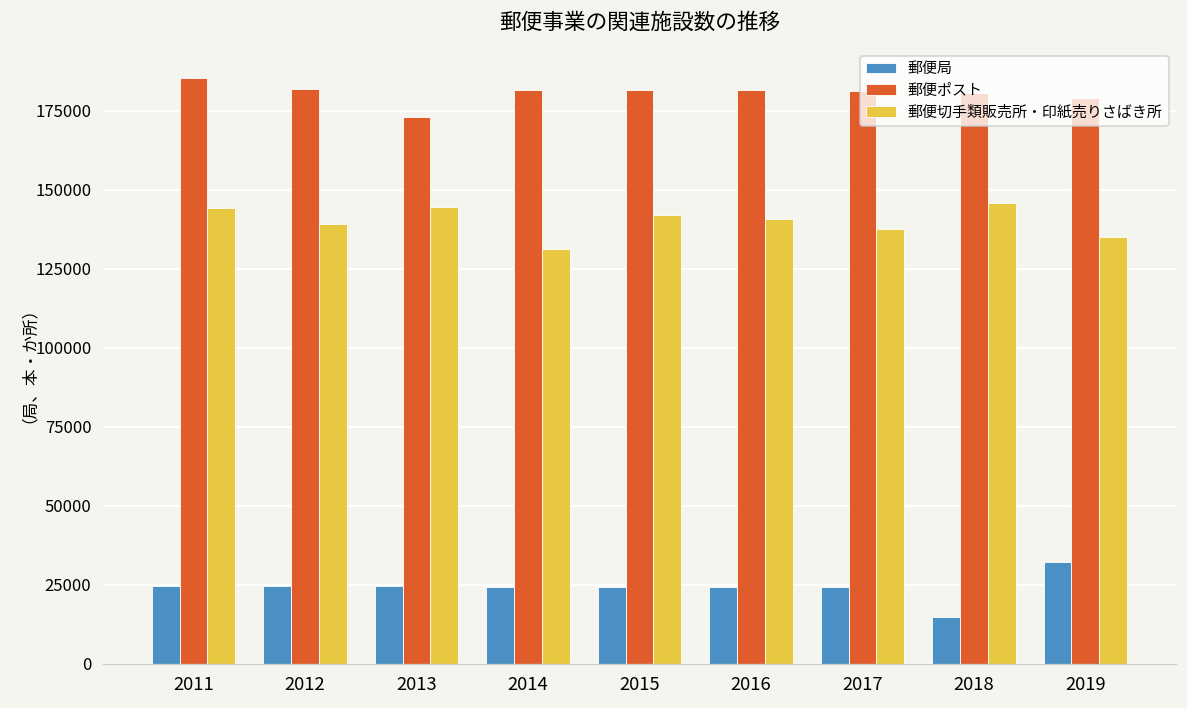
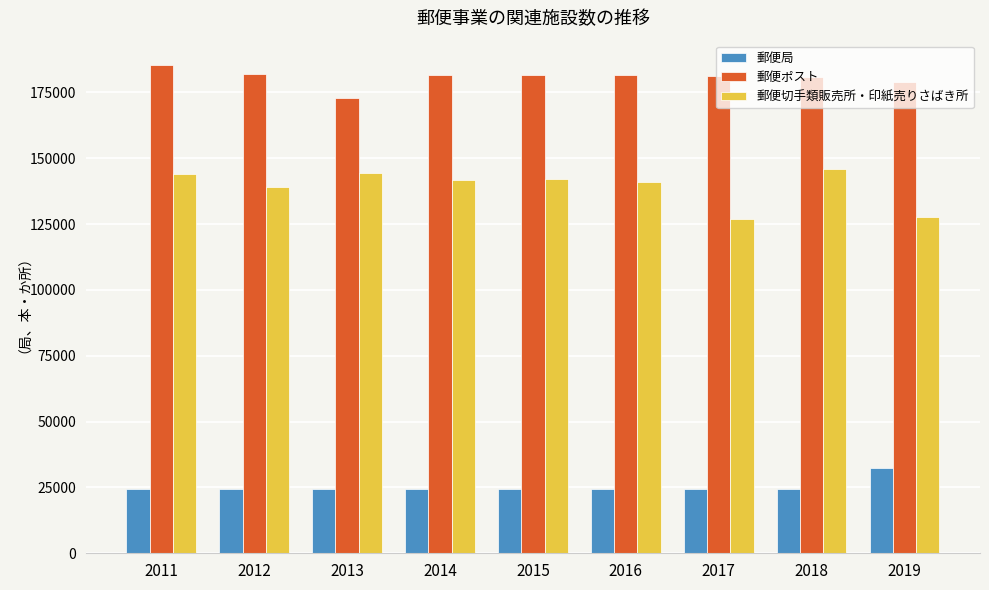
郵便切手類販売所・印紙売りさばき所, 2014: 131000 -> 142000
郵便切手類販売所・印紙売りさばき所, 2017: 138000 -> 127000
郵便局, 2018: 15000 -> 24000
郵便切手類販売所・印紙売りさばき所, 2019: 135000 -> 128000
